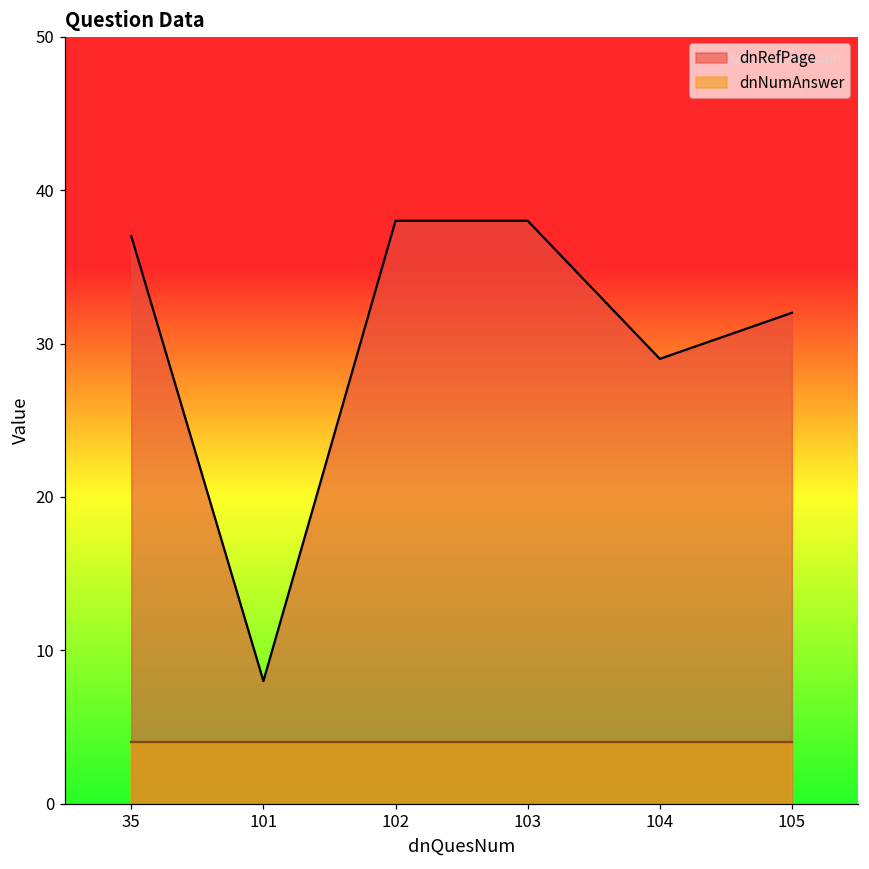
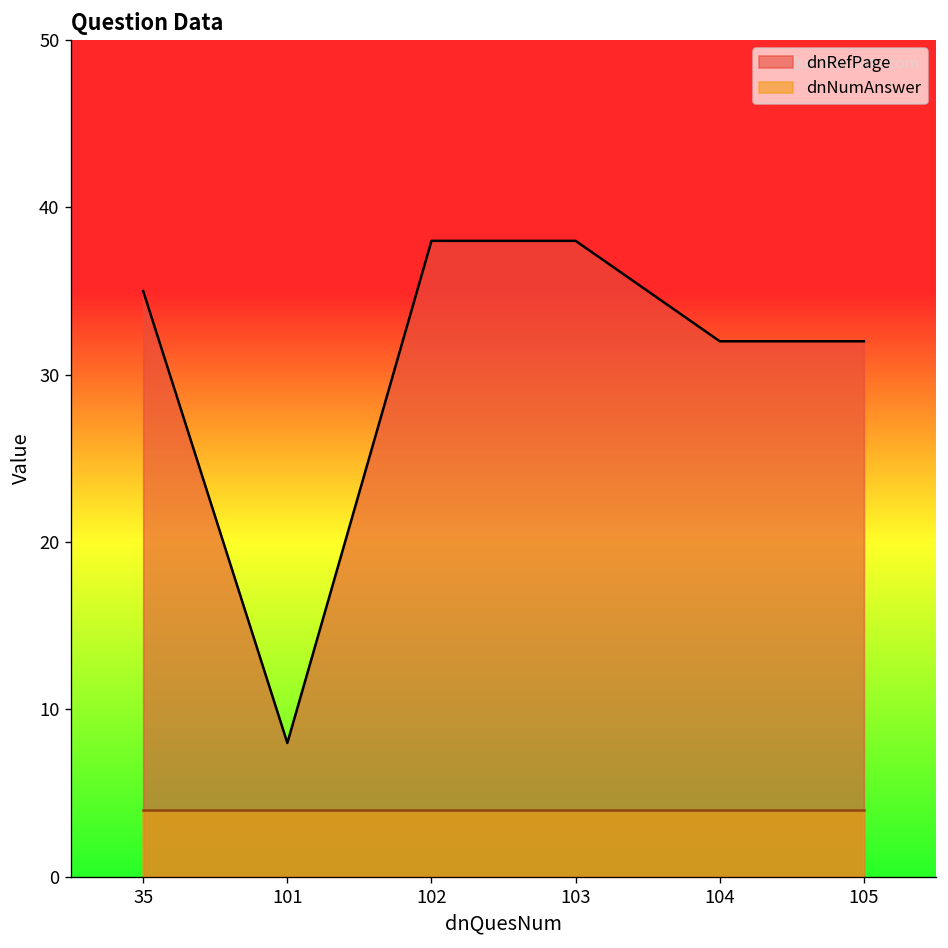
dnRefPage, 35: 37 -> 35
dnRefPage, 104: 29 -> 32
